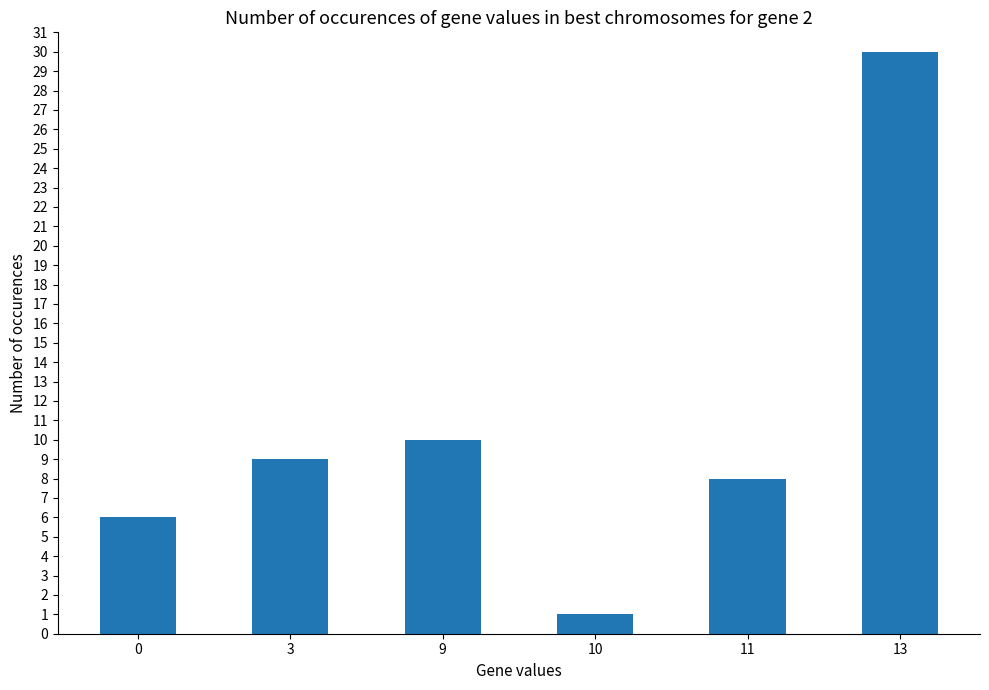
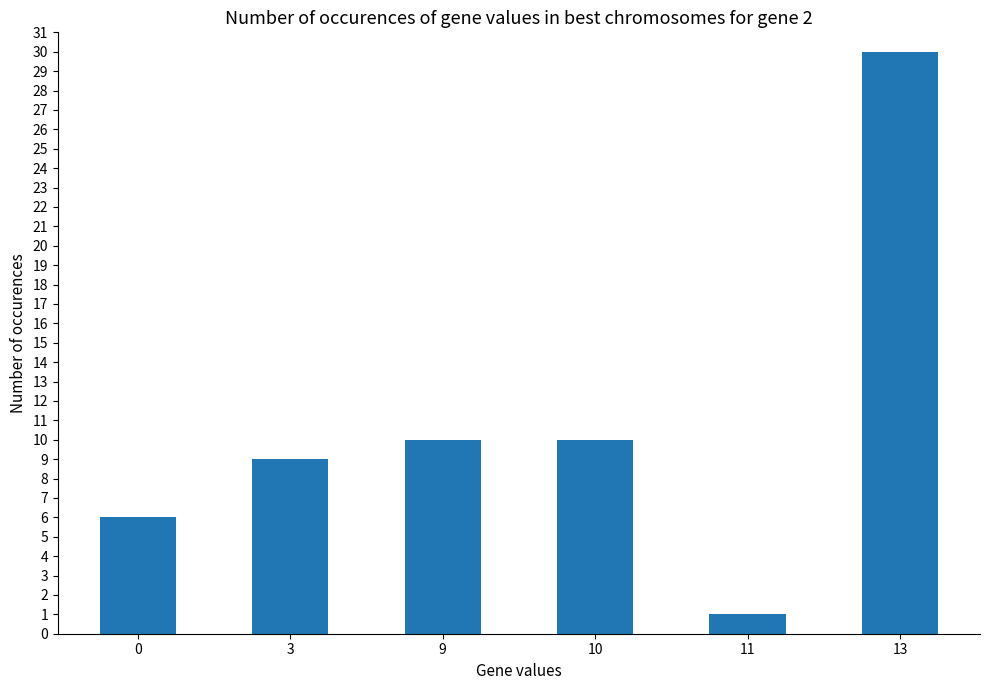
10: 1 -> 10
11: 8 -> 1
